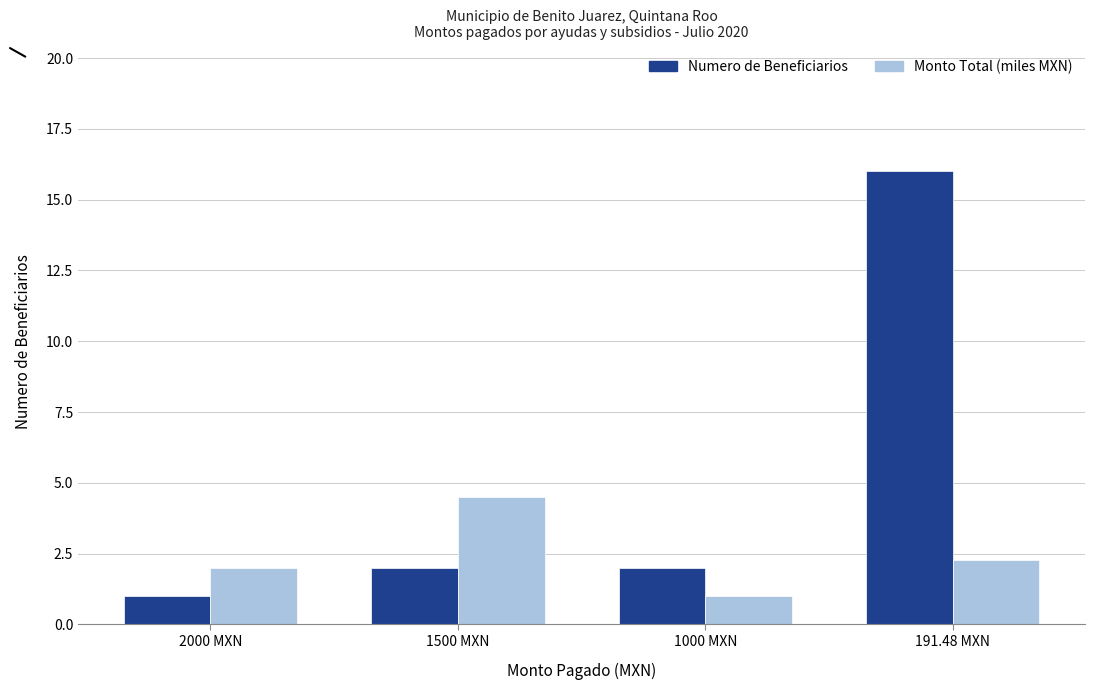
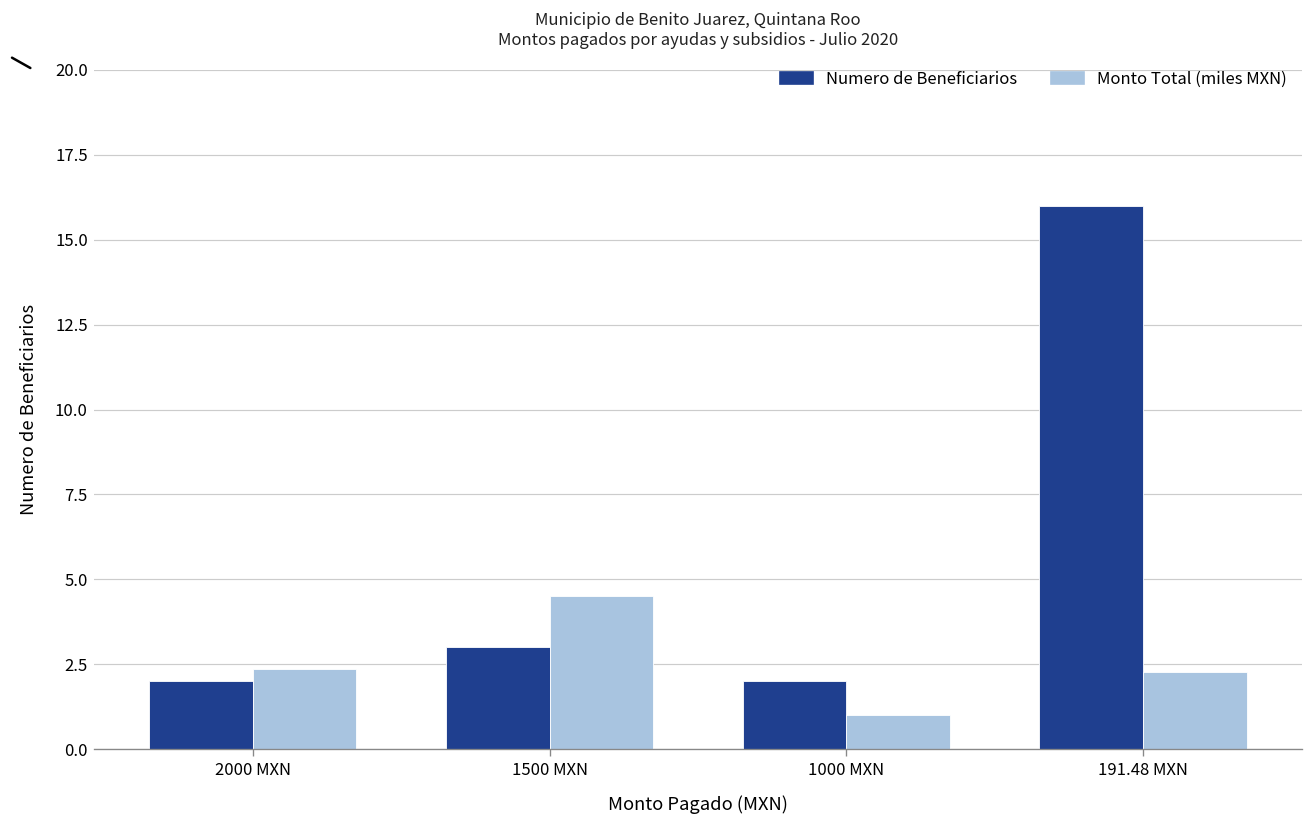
Numero de Beneficiarios, 2000 MXN: 1 -> 2
Monto Total (miles MXN), 2000 MXN: 2.0 -> 2.4
Numero de Beneficiarios, 1500 MXN: 2 -> 3
